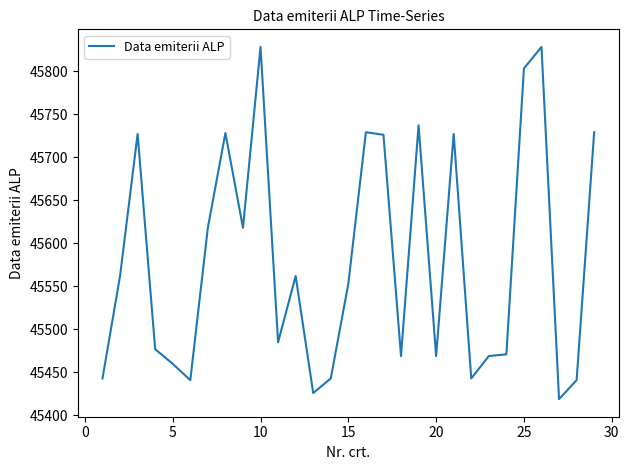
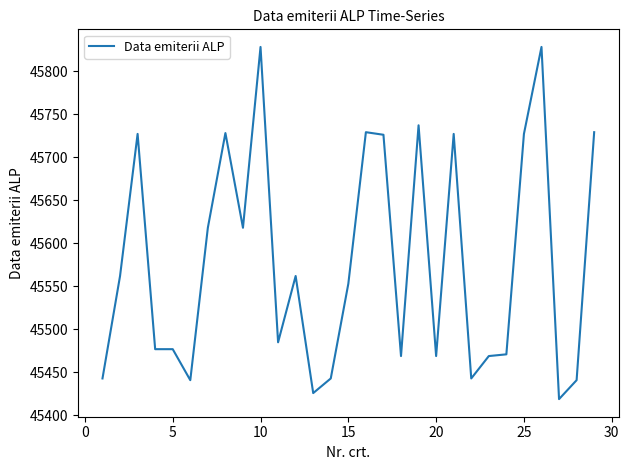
5: 45460 -> 45480
25: 45800 -> 45730
